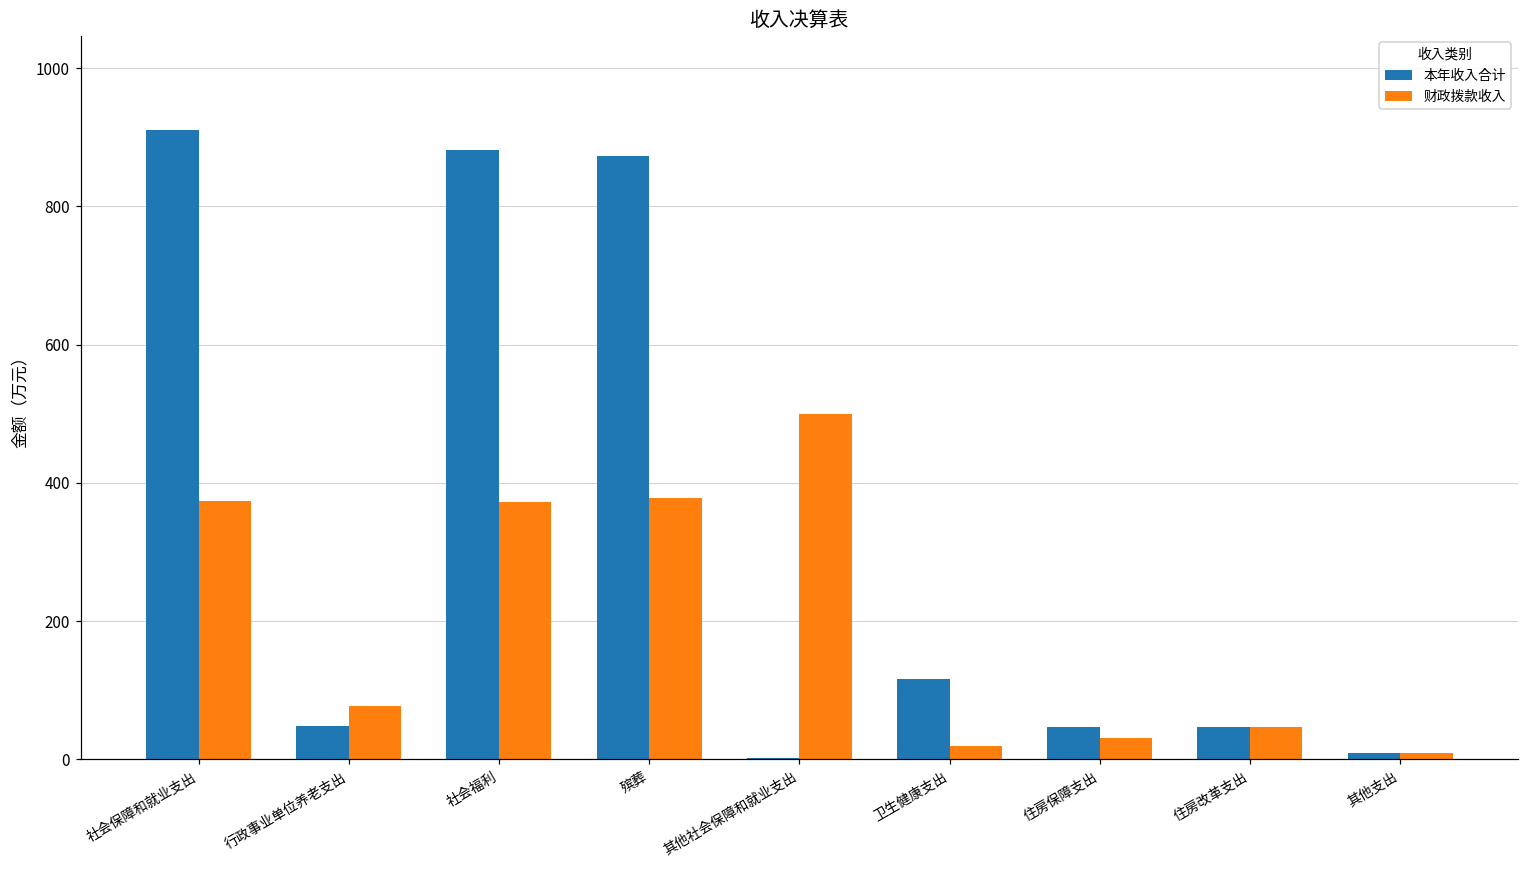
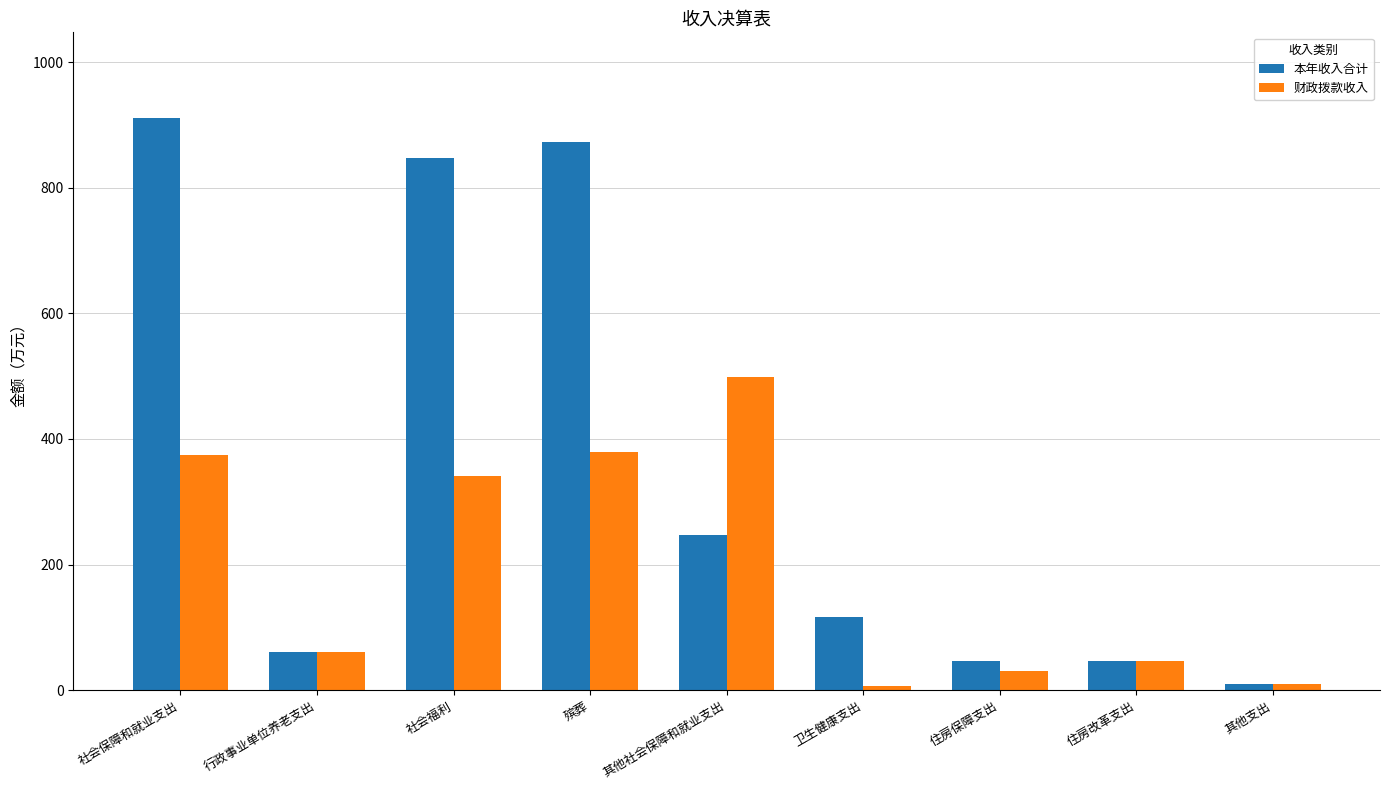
本年收入合计, 行政事业单位养老支出: 50 -> 60
财政拨款收入, 行政事业单位养老支出: 80 -> 60
本年收入合计, 社会福利: 880 -> 850
财政拨款收入, 社会福利: 370 -> 340
本年收入合计, 其他社会保障和就业支出: 0 -> 250
财政拨款收入, 卫生健康支出: 20 -> 10
